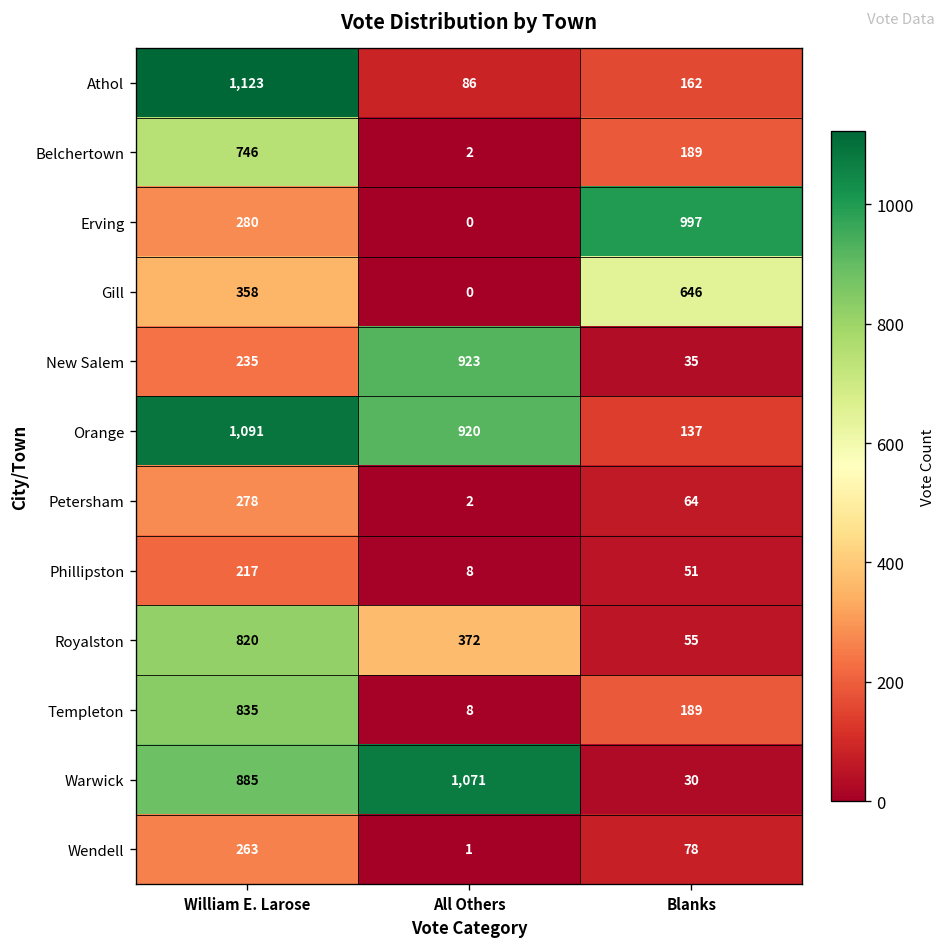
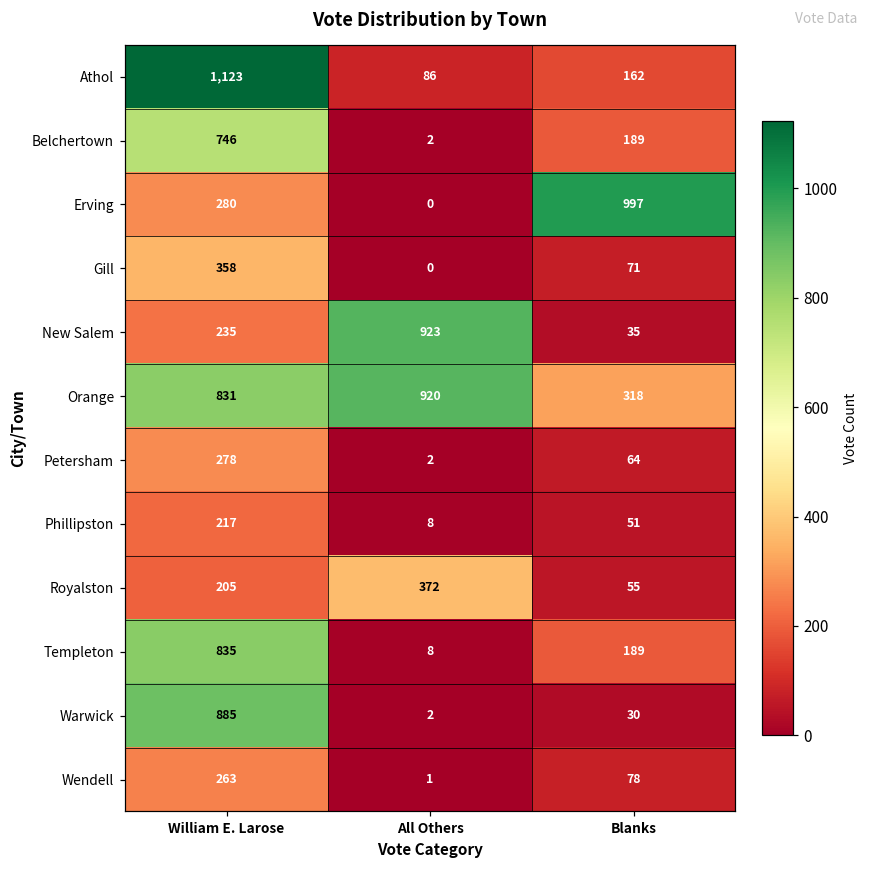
Gill, Blanks: 646 -> 71
Orange, William E. Larose: 1,091 -> 831
Orange, Blanks: 137 -> 318
Royalston, William E. Larose: 820 -> 205
Warwick, All Others: 1,071 -> 2
